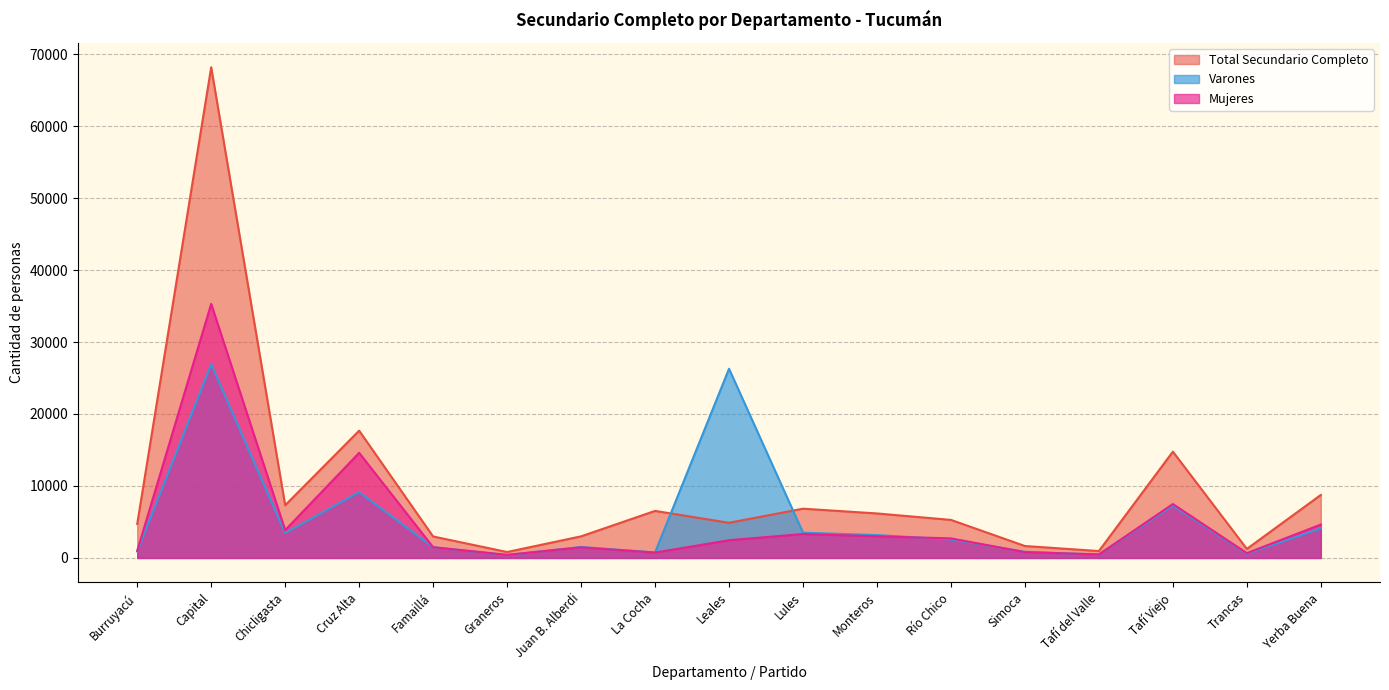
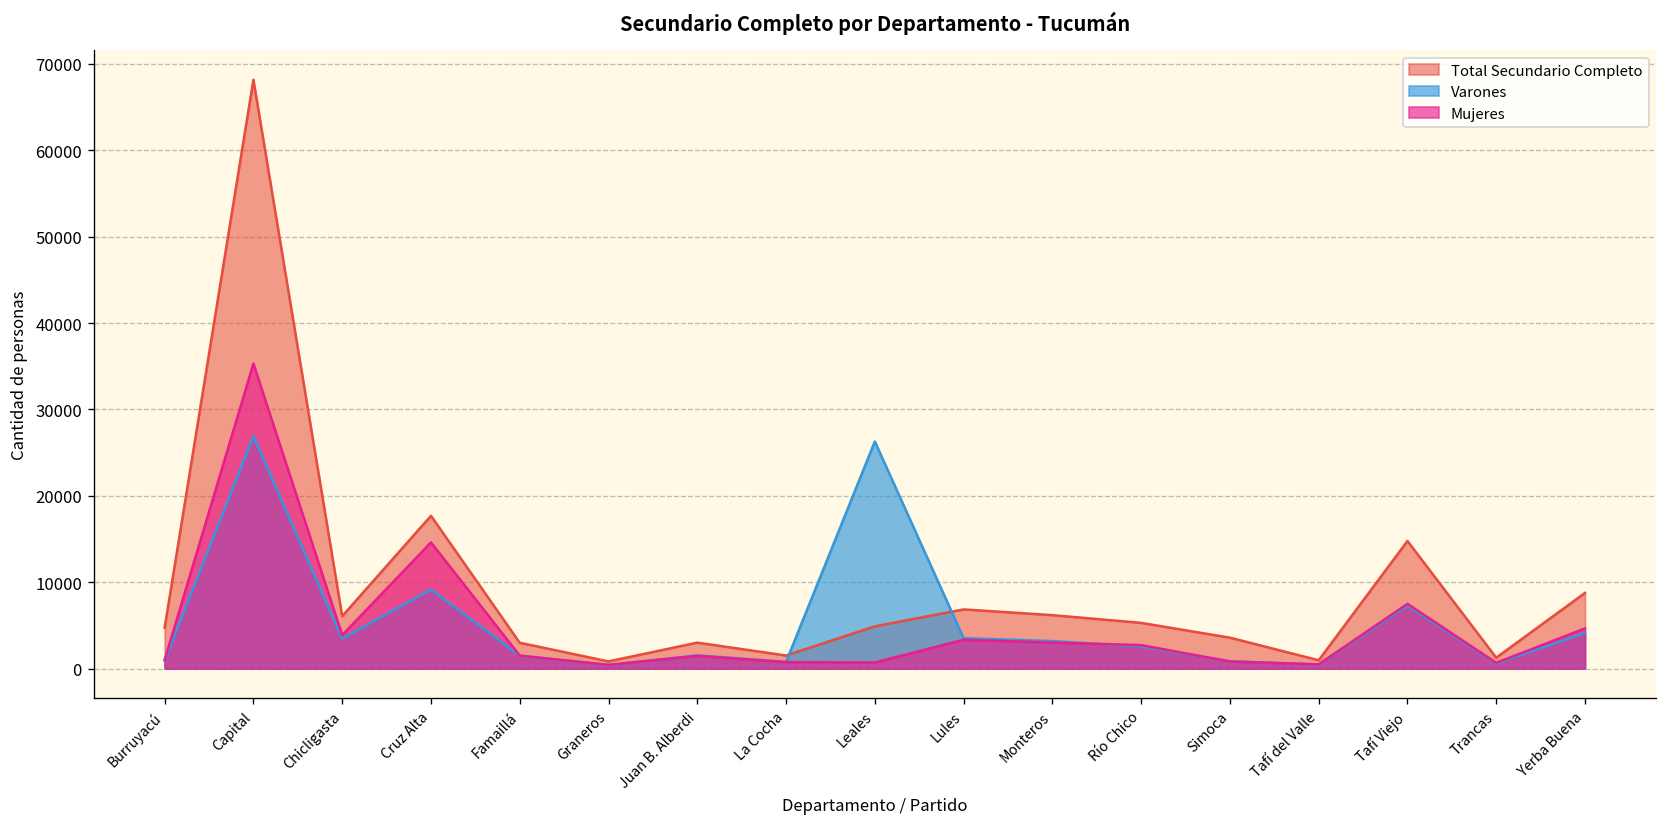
Total Secundario Completo, Chicligasta: 7000 -> 6000
Total Secundario Completo, La Cocha: 7000 -> 2000
Mujeres, Leales: 2000 -> 1000
Total Secundario Completo, Simoca: 2000 -> 4000
